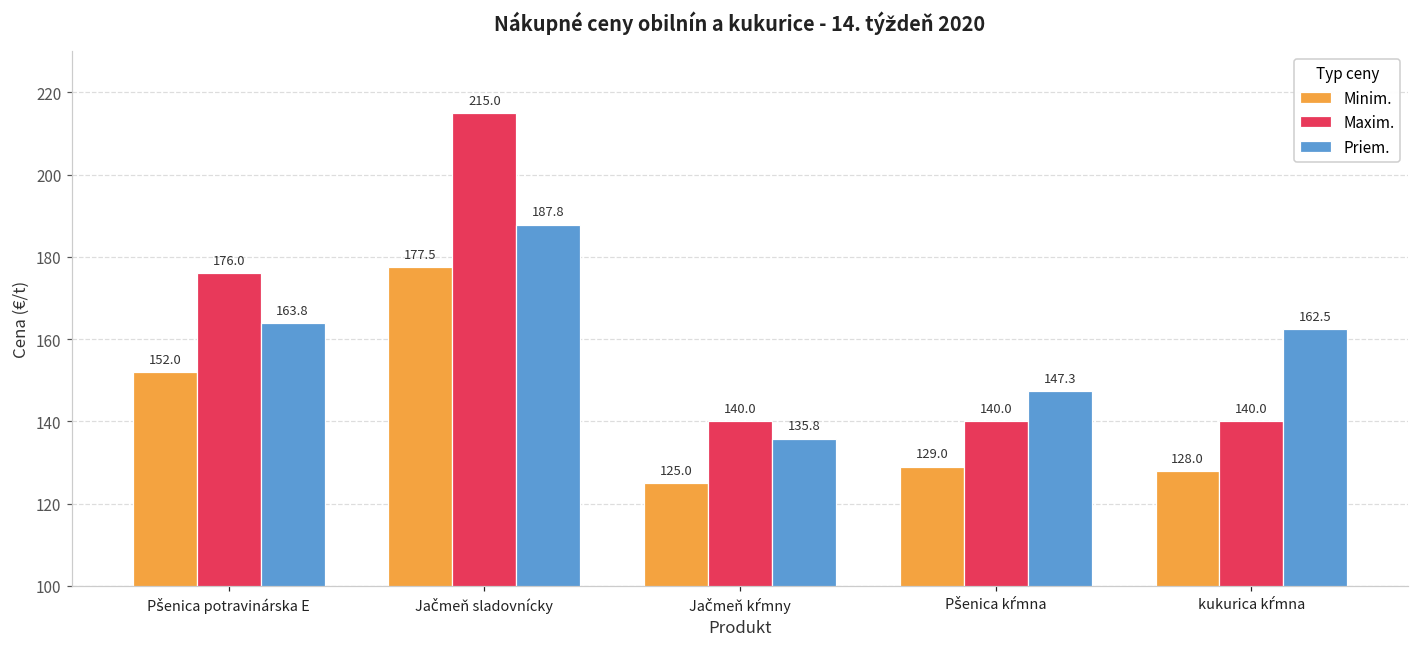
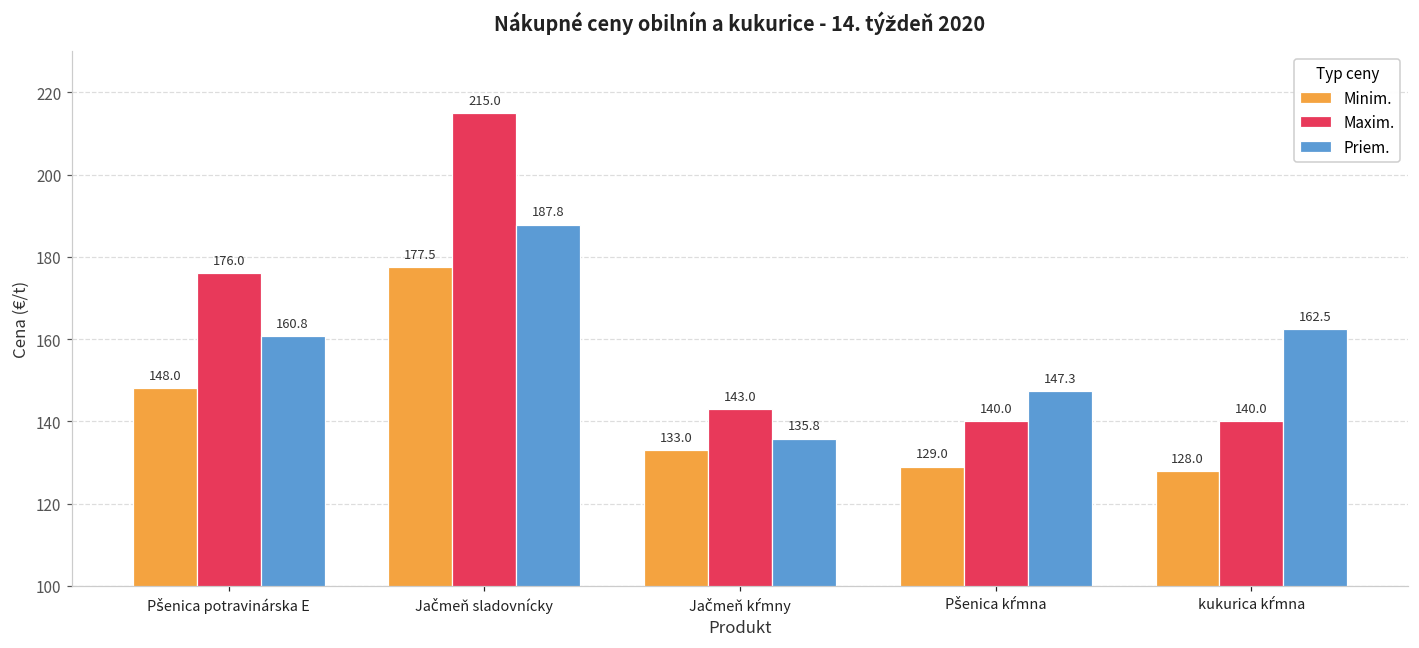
Minim., Pšenica potravinárska E: 152.0 -> 148.0
Priem., Pšenica potravinárska E: 163.8 -> 160.8
Minim., Jačmeň kŕmny: 125.0 -> 133.0
Maxim., Jačmeň kŕmny: 140.0 -> 143.0
